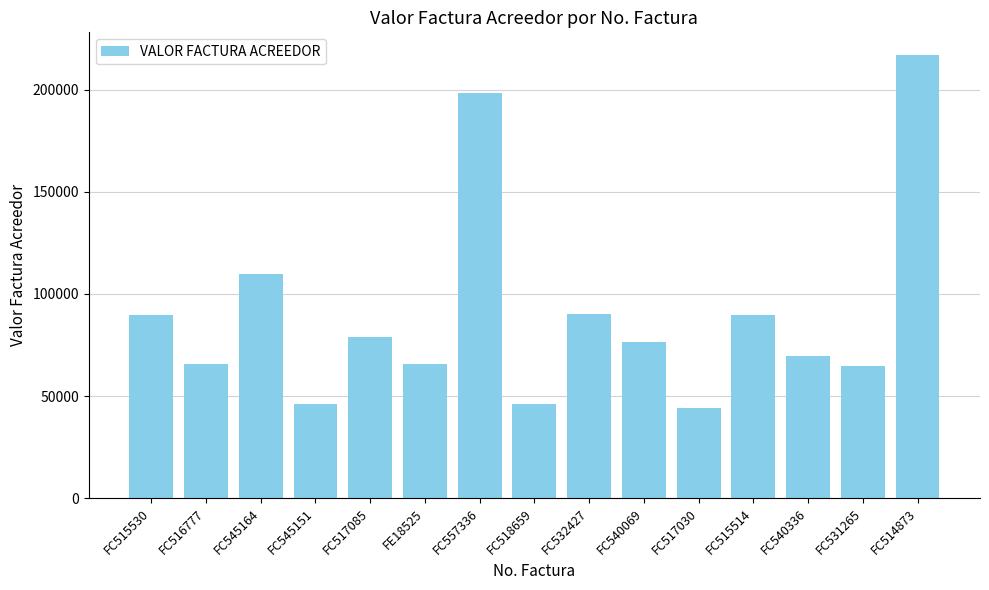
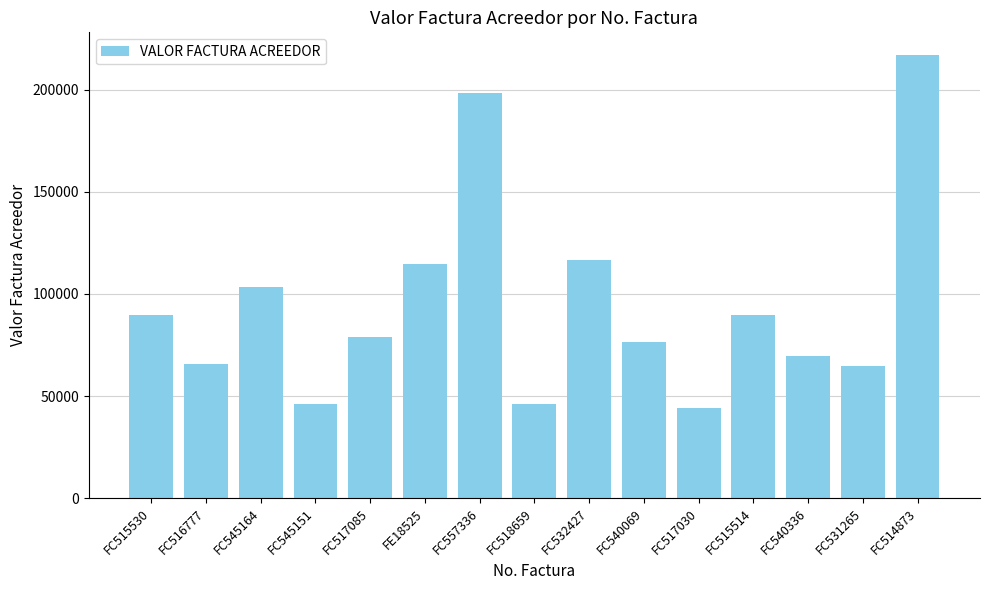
FC545164: 110000 -> 103000
FE18525: 66000 -> 115000
FC532427: 90000 -> 116000
